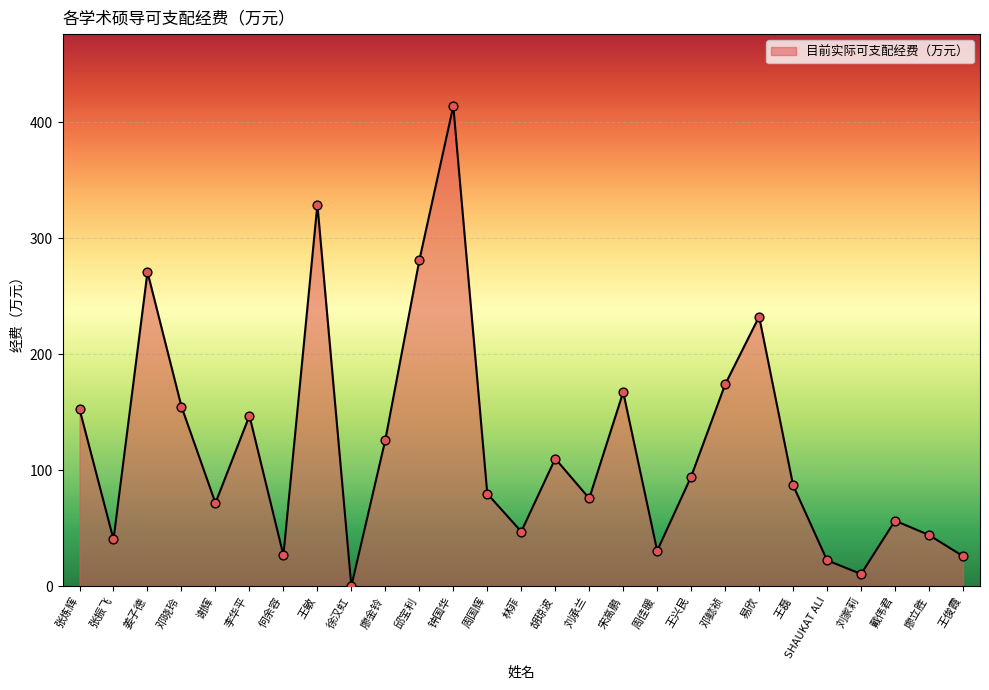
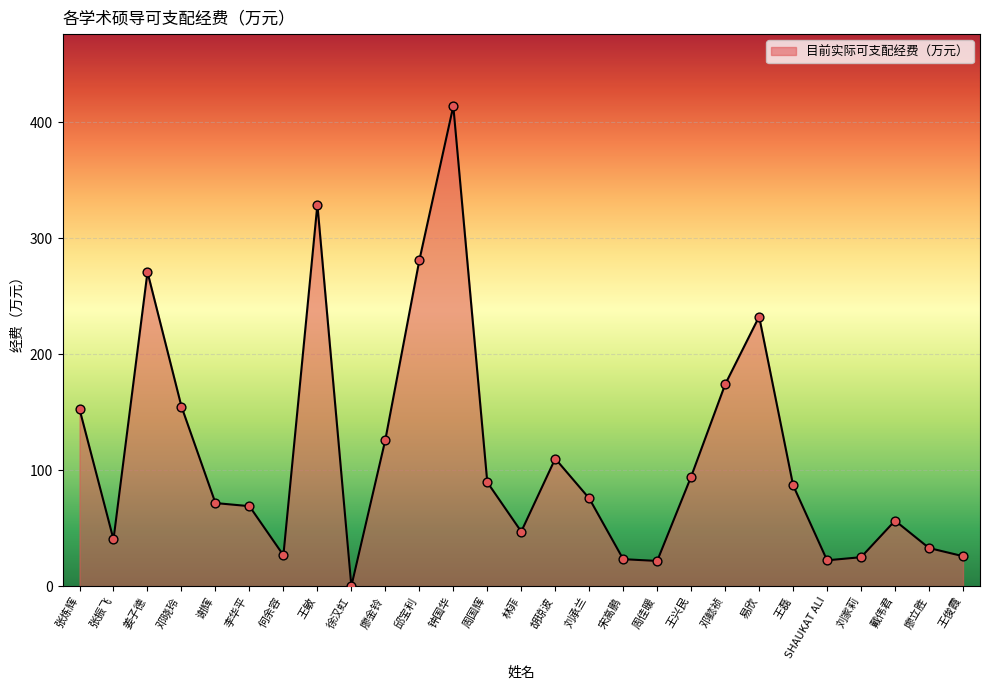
李华平: 147 -> 69
周国辉: 80 -> 90
宋高鹏: 167 -> 23
周佳暖: 31 -> 22
刘家莉: 11 -> 25
廖立胜: 44 -> 33
